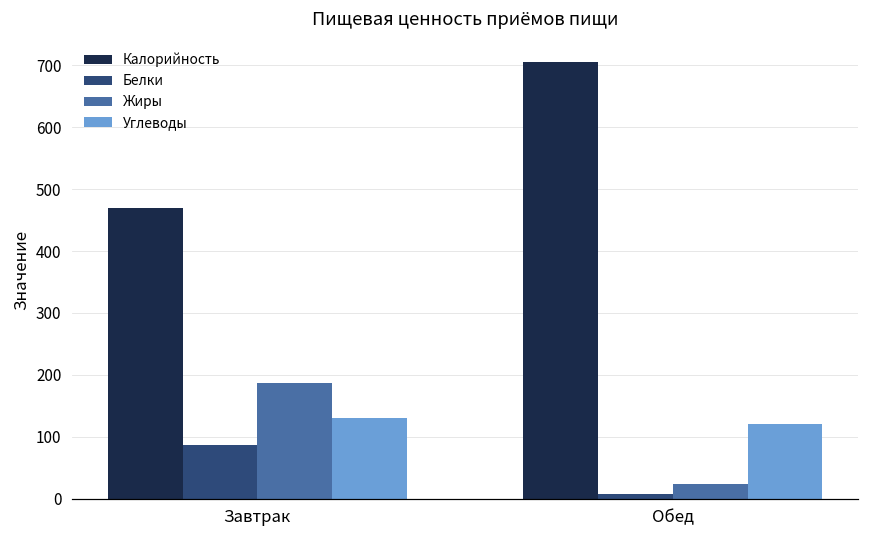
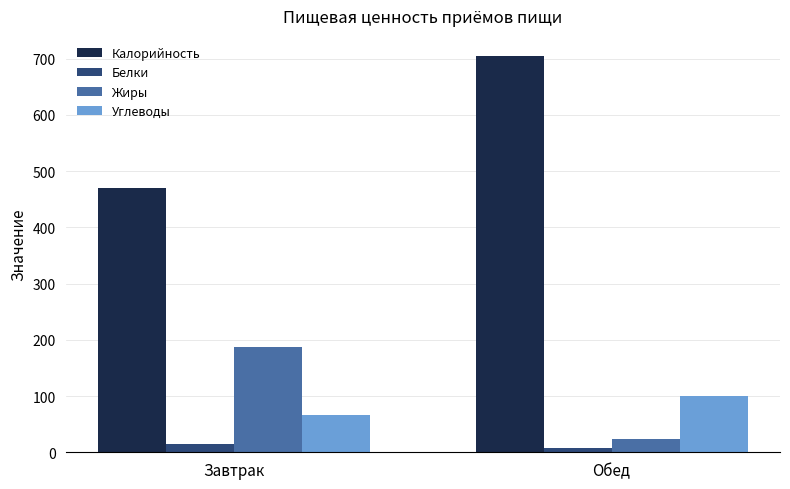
Белки, Завтрак: 90 -> 20
Углеводы, Завтрак: 130 -> 70
Углеводы, Обед: 120 -> 100
